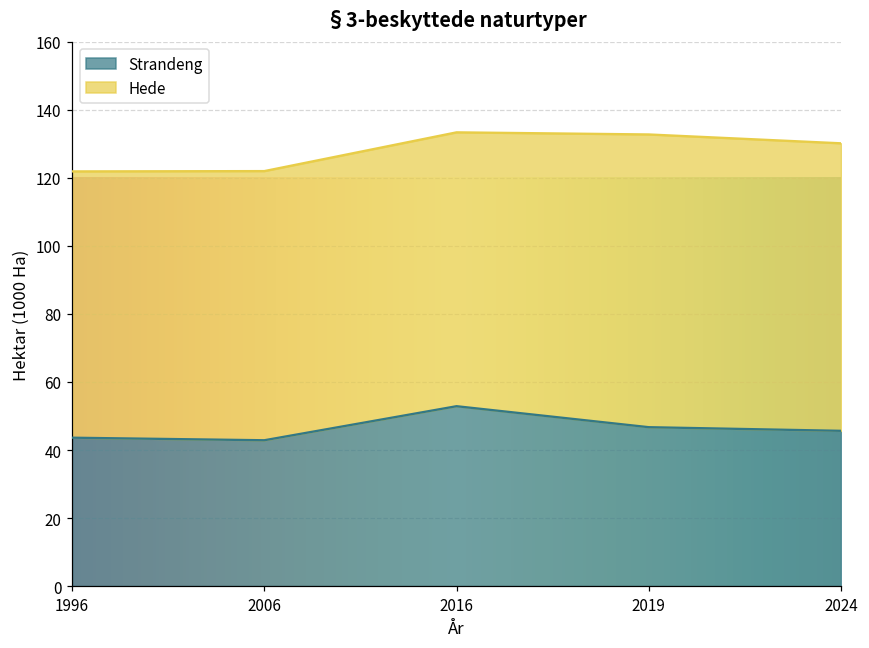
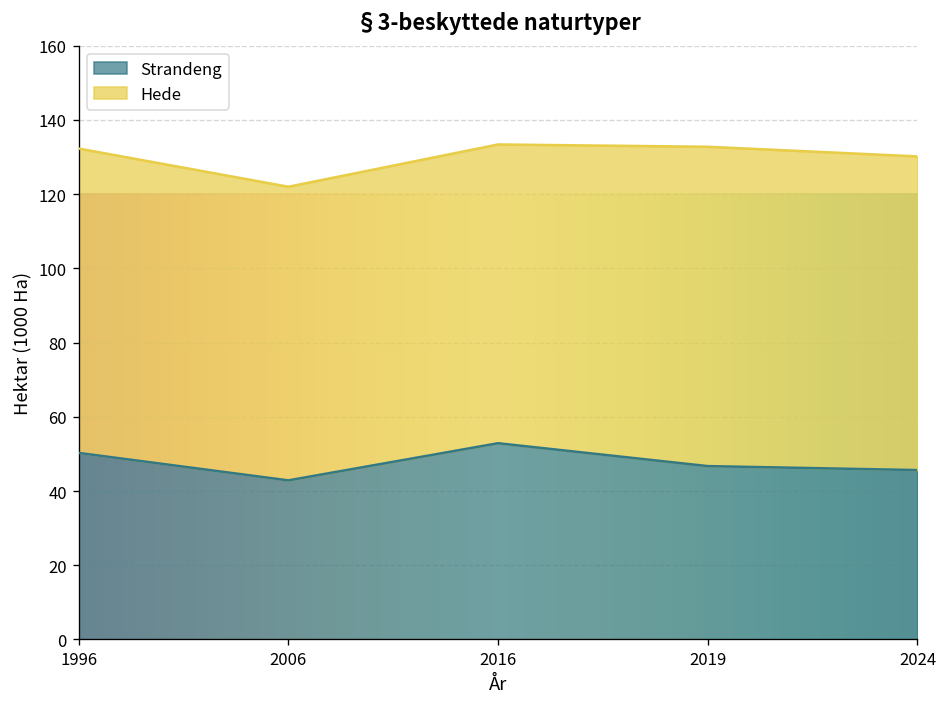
Strandeng, 1996: 44 -> 50
Hede, 1996: 78 -> 82
